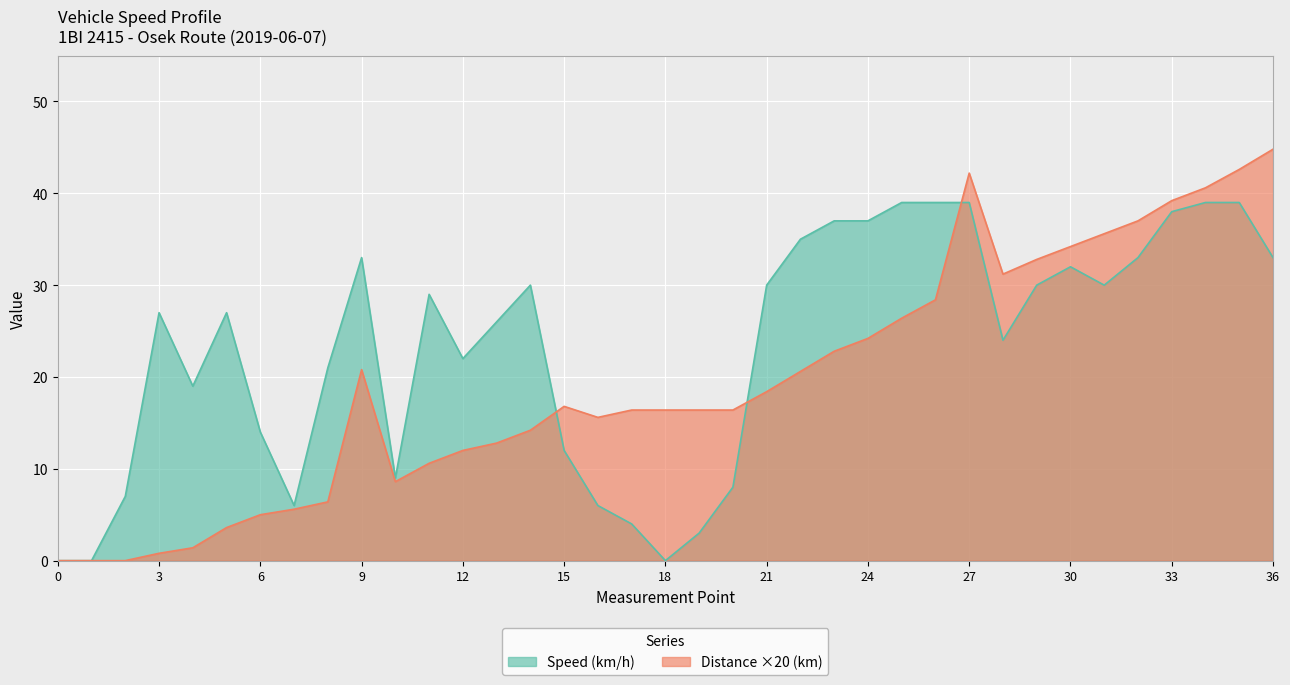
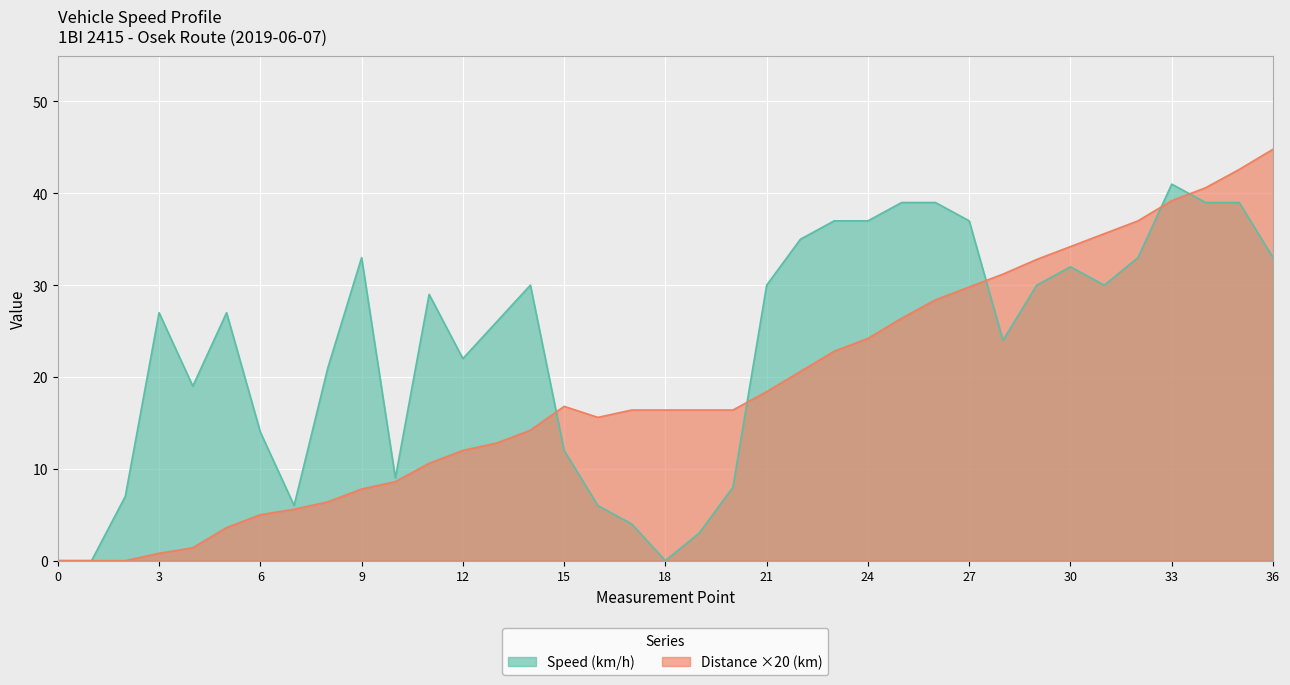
Distance ×20 (km), 9: 21 -> 8
Speed (km/h), 27: 39 -> 37
Distance ×20 (km), 27: 42 -> 30
Speed (km/h), 33: 38 -> 41
